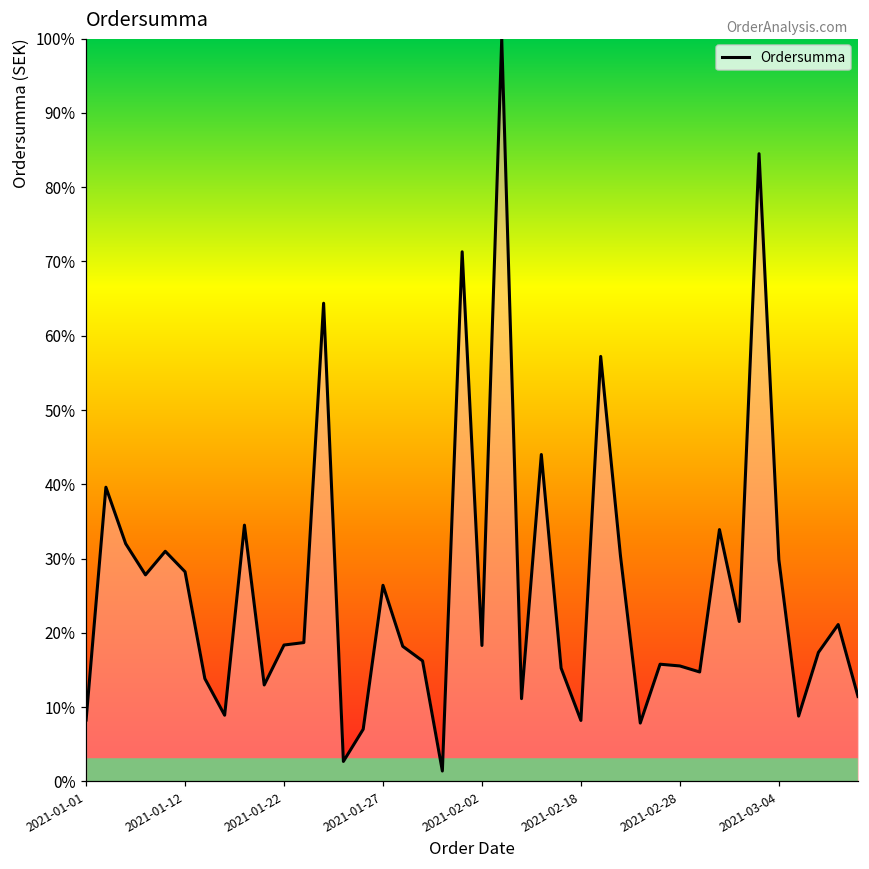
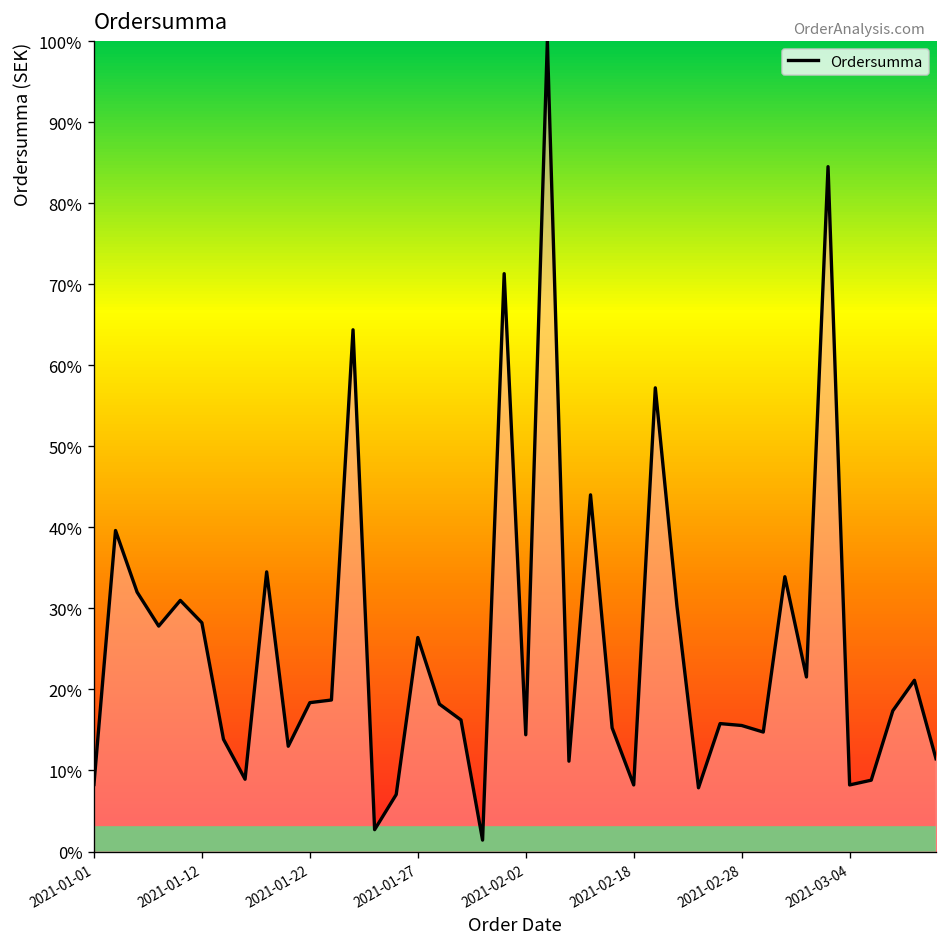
2021-02-02: 18% -> 14%
2021-03-04: 30% -> 8%
